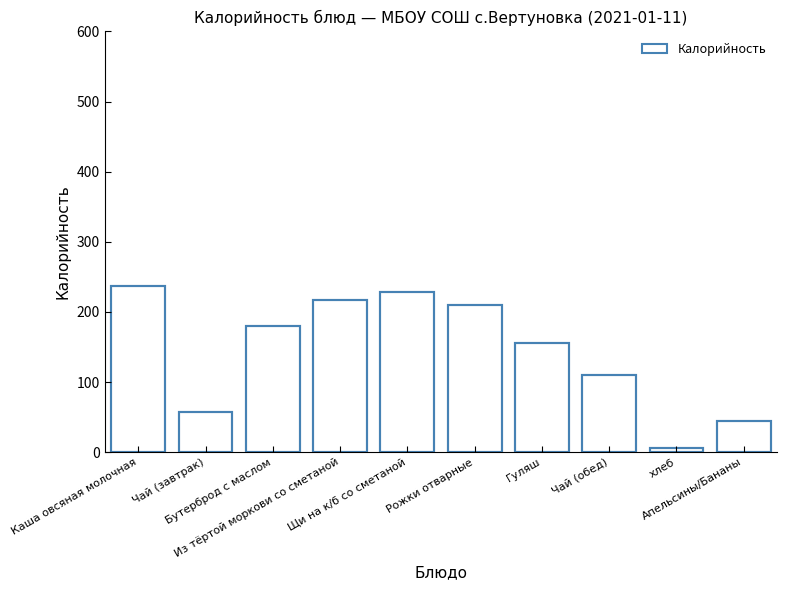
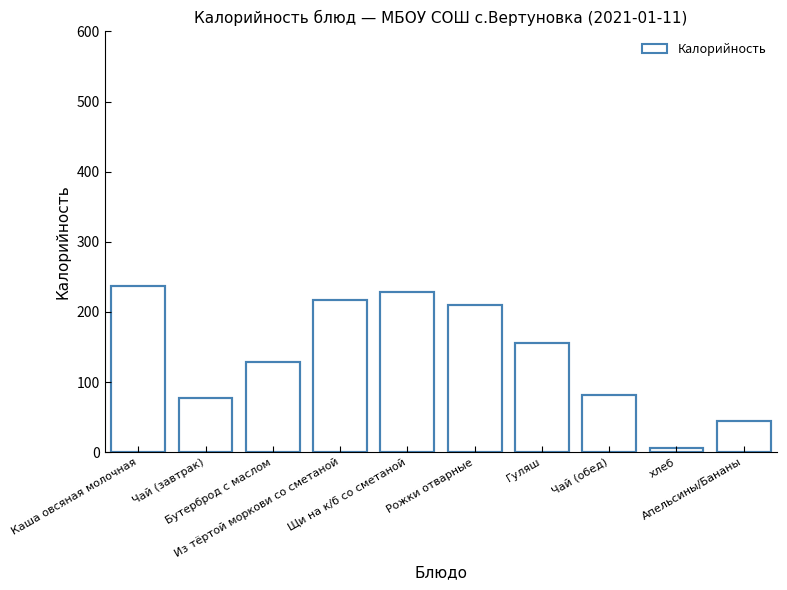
Чай (завтрак): 60 -> 80
Бутерброд с маслом: 180 -> 130
Чай (обед): 110 -> 80
